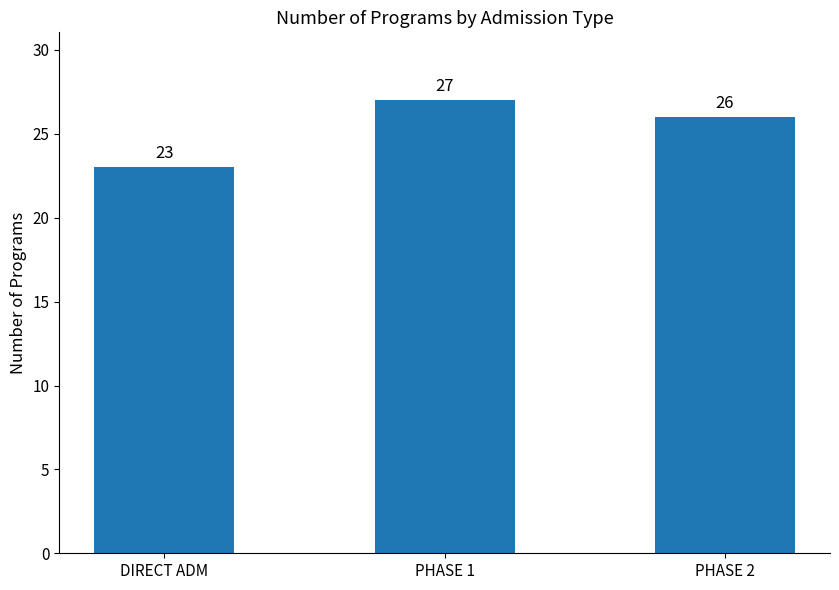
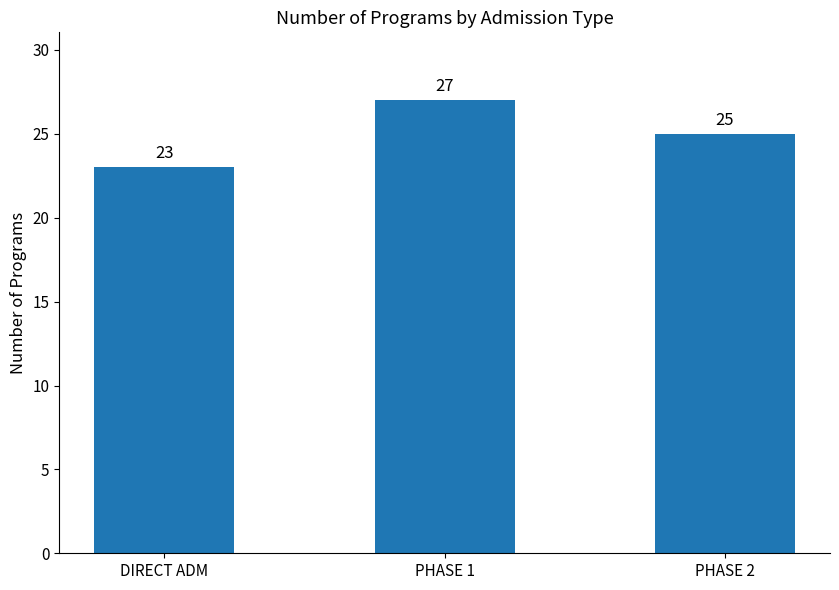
PHASE 2: 26 -> 25
